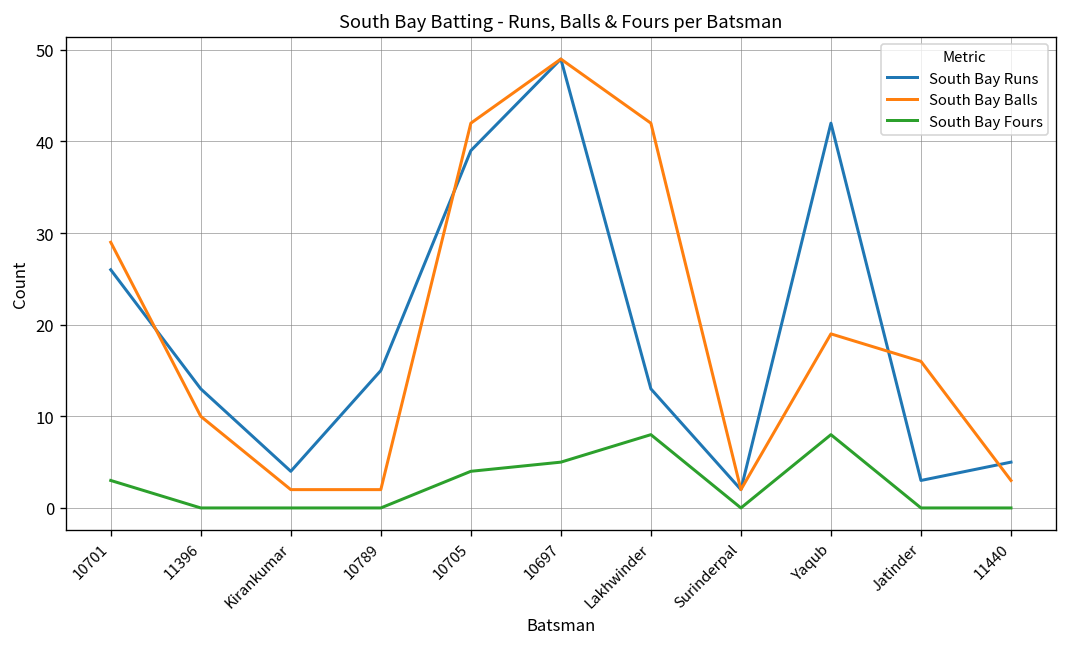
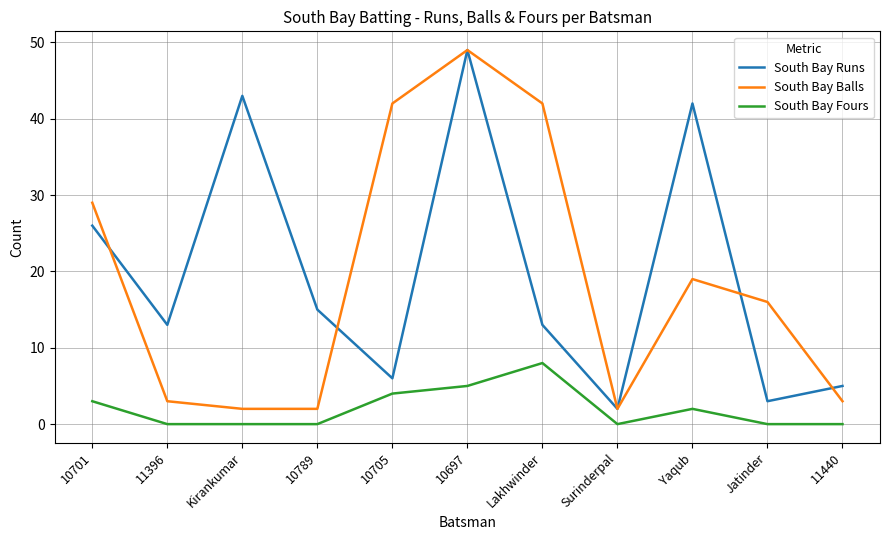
South Bay Balls, 11396: 10 -> 3
South Bay Runs, Kirankumar: 4 -> 43
South Bay Runs, 10705: 39 -> 6
South Bay Fours, Yaqub: 8 -> 2
